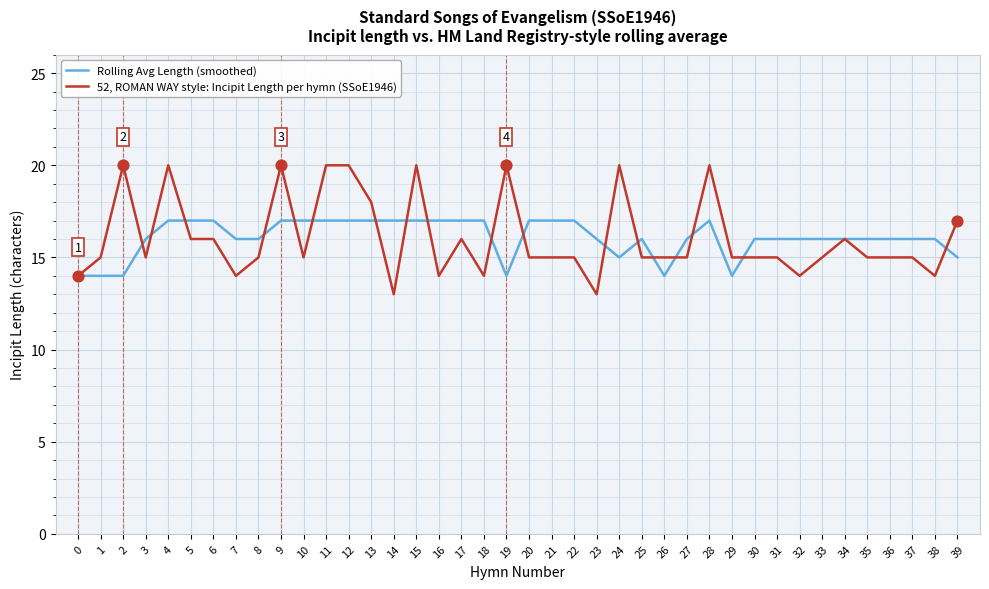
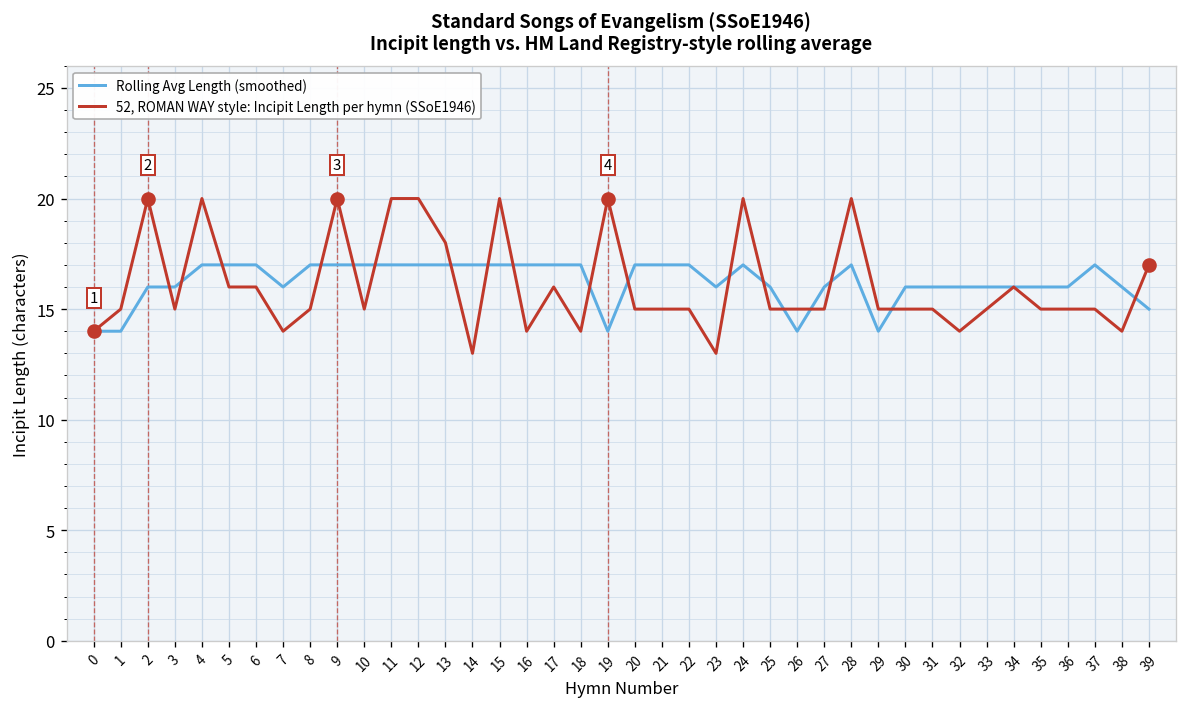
Rolling Avg Length (smoothed), 2: 14 -> 16
Rolling Avg Length (smoothed), 8: 16 -> 17
Rolling Avg Length (smoothed), 24: 15 -> 17
Rolling Avg Length (smoothed), 37: 16 -> 17
